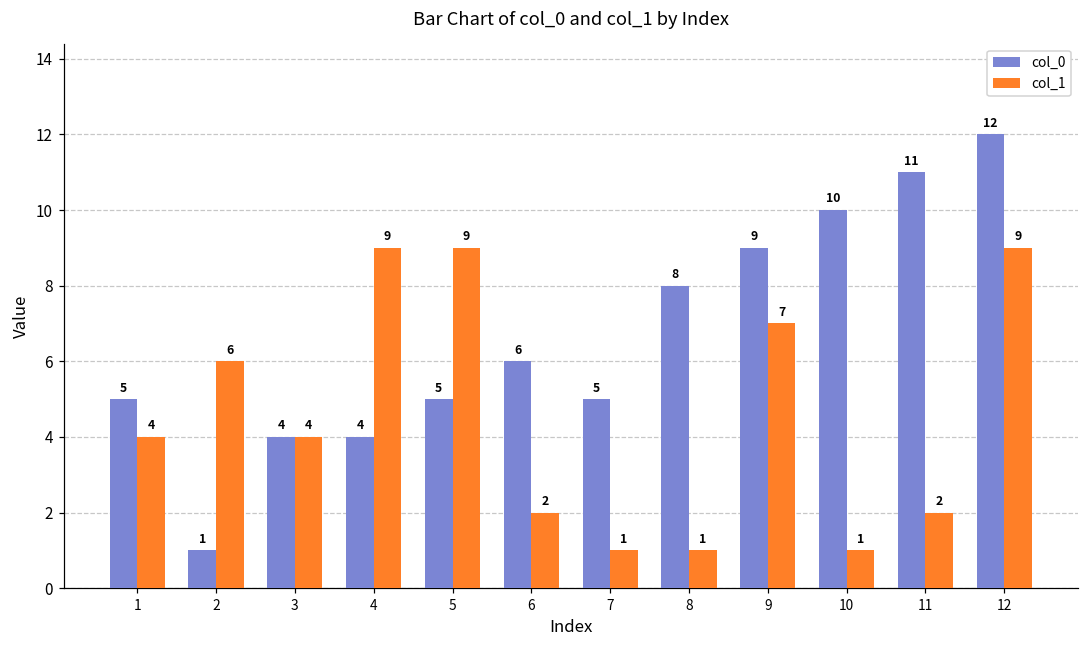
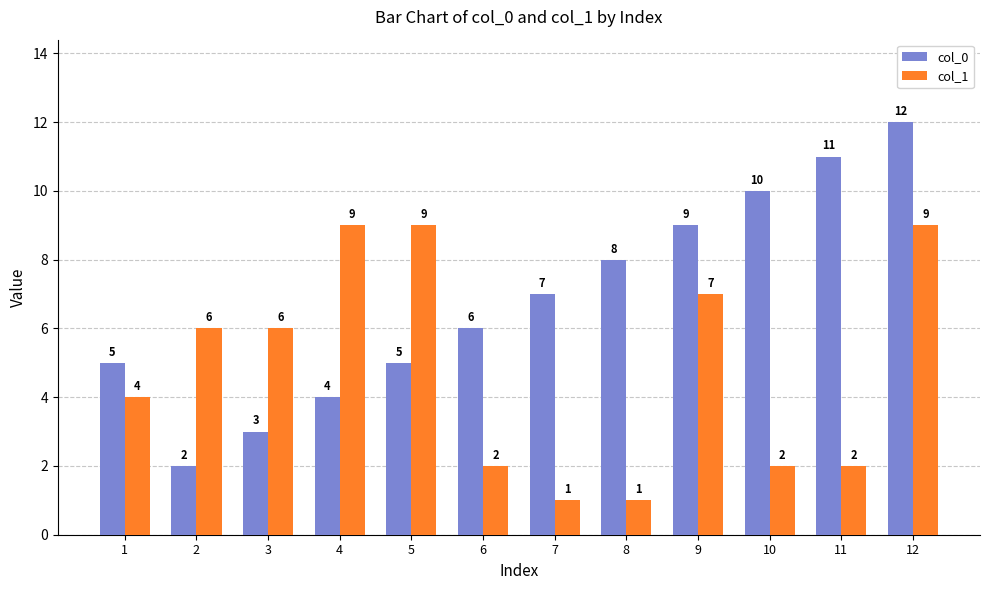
col_0, 2: 1 -> 2
col_0, 3: 4 -> 3
col_1, 3: 4 -> 6
col_0, 7: 5 -> 7
col_1, 10: 1 -> 2
